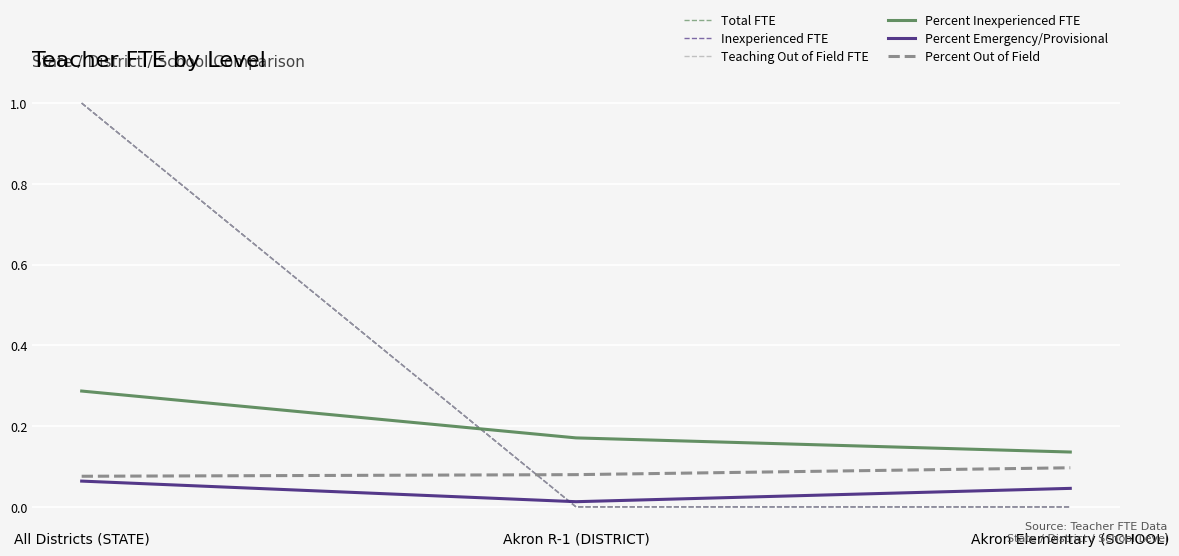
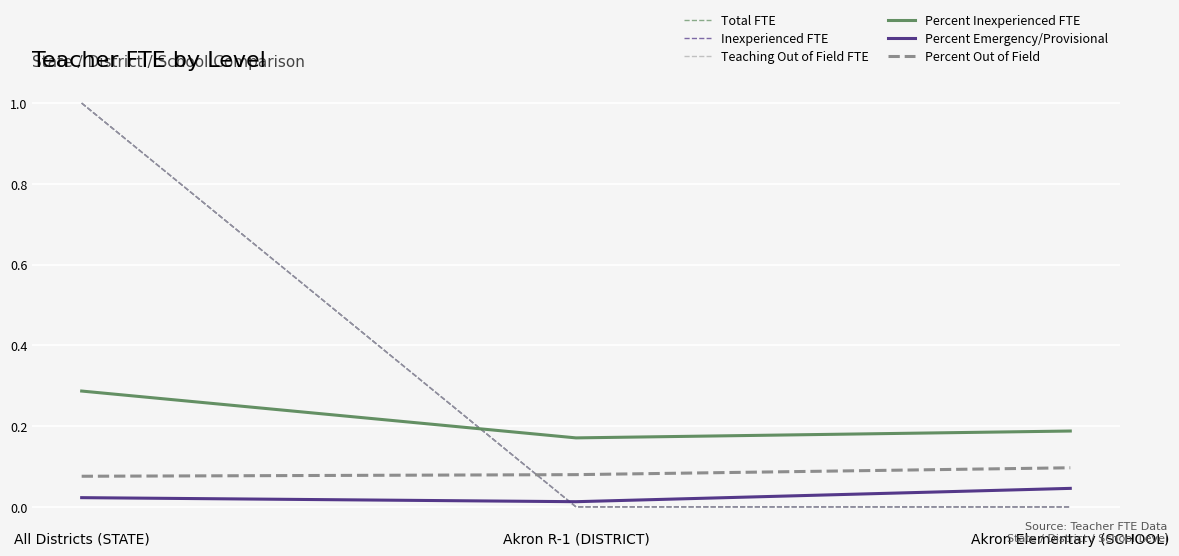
Percent Emergency/Provisional, All Districts (STATE): 0.06 -> 0.02
Percent Inexperienced FTE, Akron Elementary (SCHOOL): 0.14 -> 0.19
